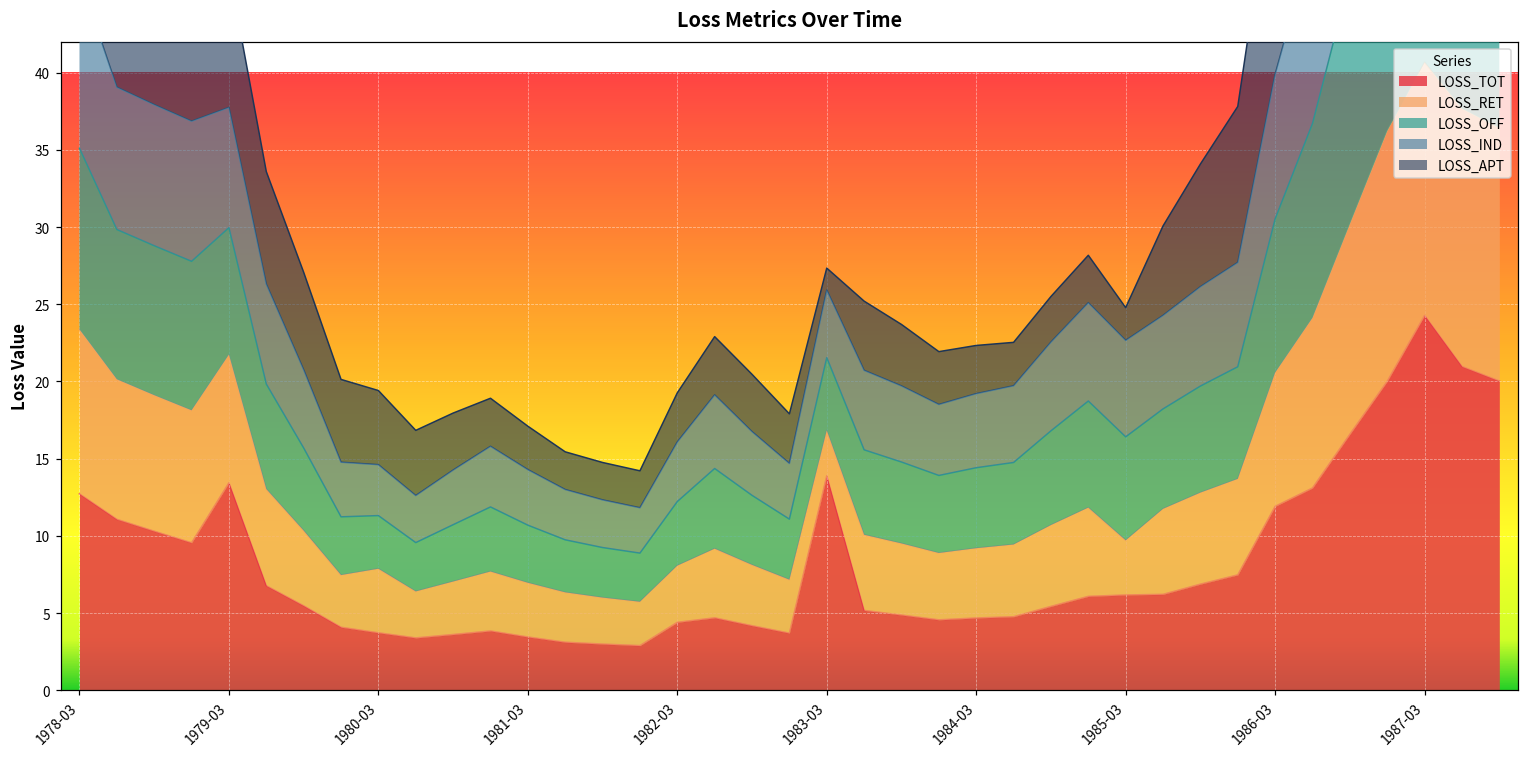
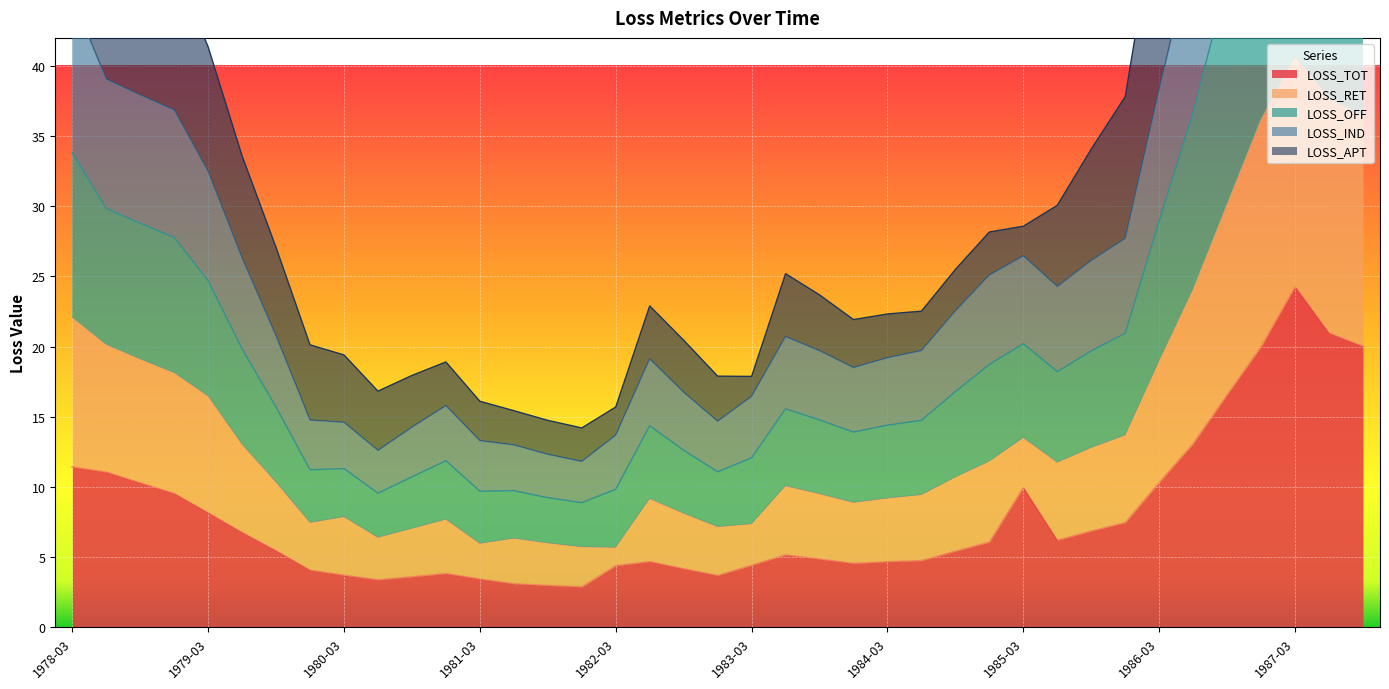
LOSS_TOT, 1978-03: 12.7 -> 11.4
LOSS_TOT, 1979-03: 13.4 -> 8.2
LOSS_RET, 1981-03: 3.5 -> 2.5
LOSS_RET, 1982-03: 3.7 -> 1.3
LOSS_APT, 1982-03: 3.2 -> 2.0
LOSS_TOT, 1983-03: 13.9 -> 4.4
LOSS_TOT, 1985-03: 6.2 -> 10.0
LOSS_TOT, 1986-03: 11.9 -> 10.3
